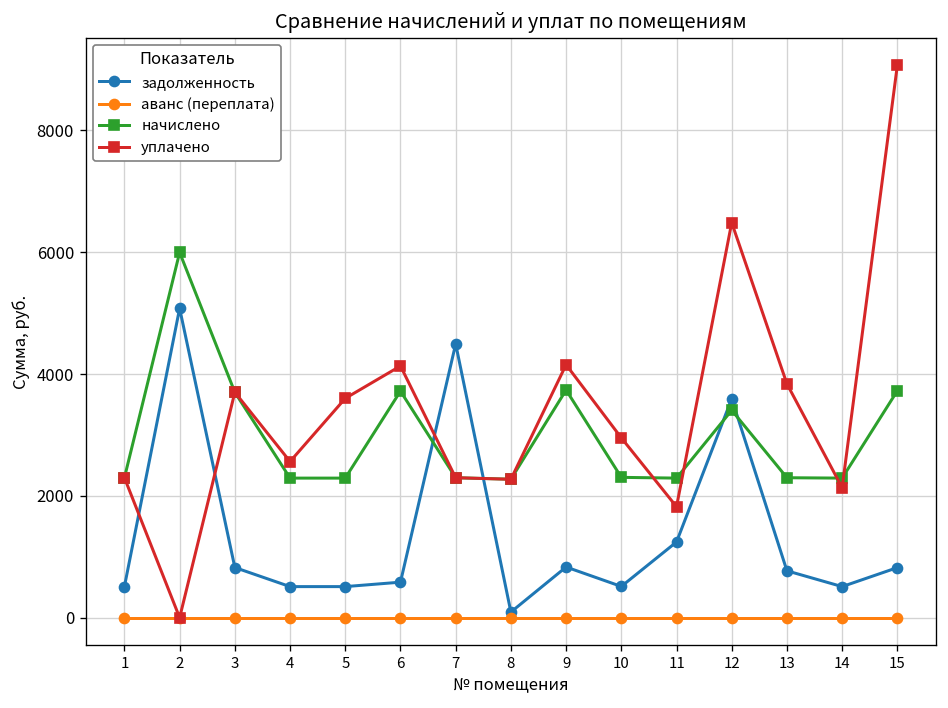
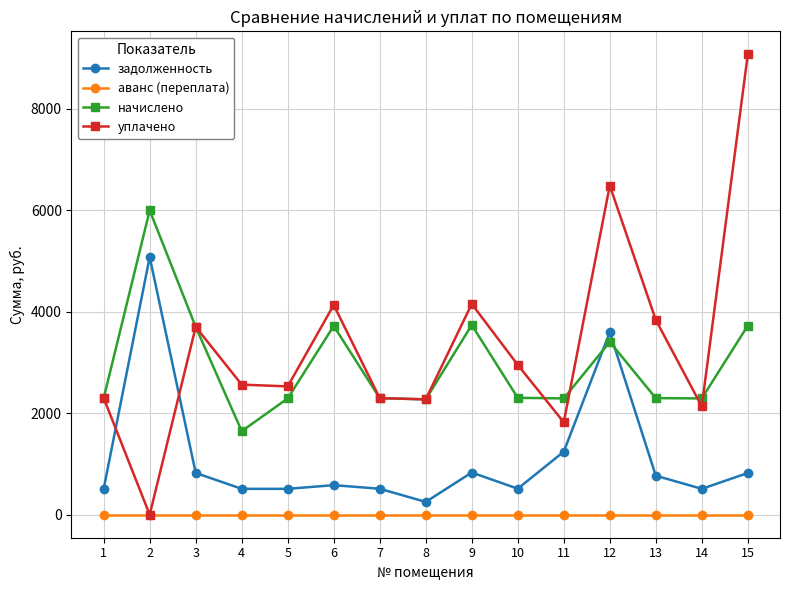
начислено, 4: 2300 -> 1600
уплачено, 5: 3600 -> 2500
задолженность, 7: 4500 -> 500
задолженность, 8: 100 -> 300
